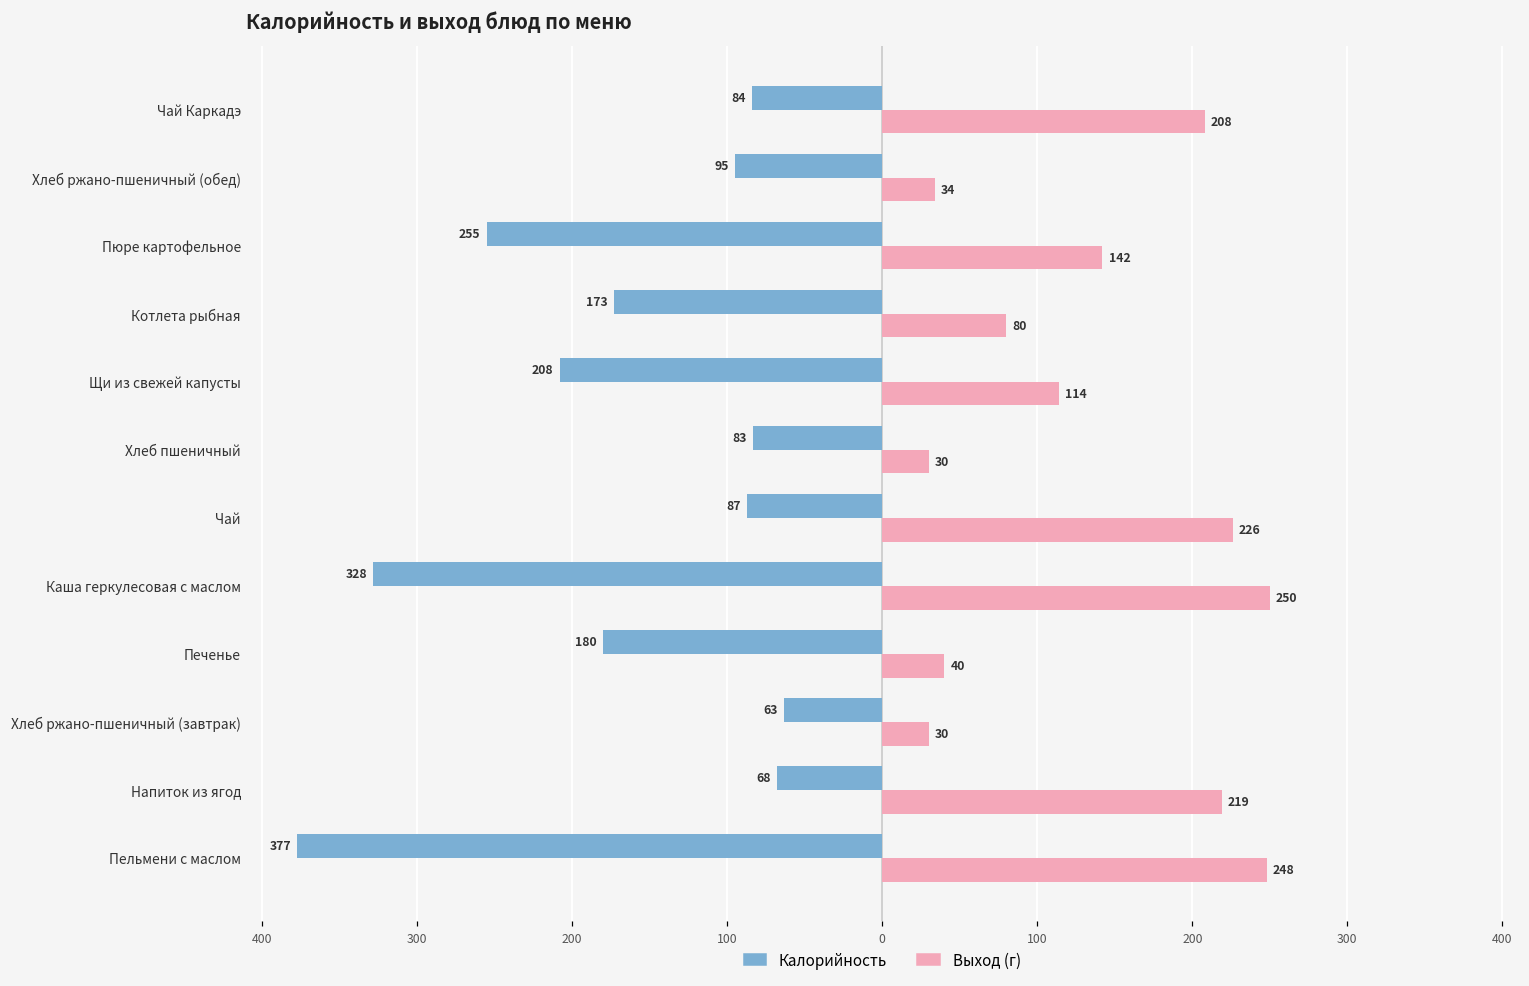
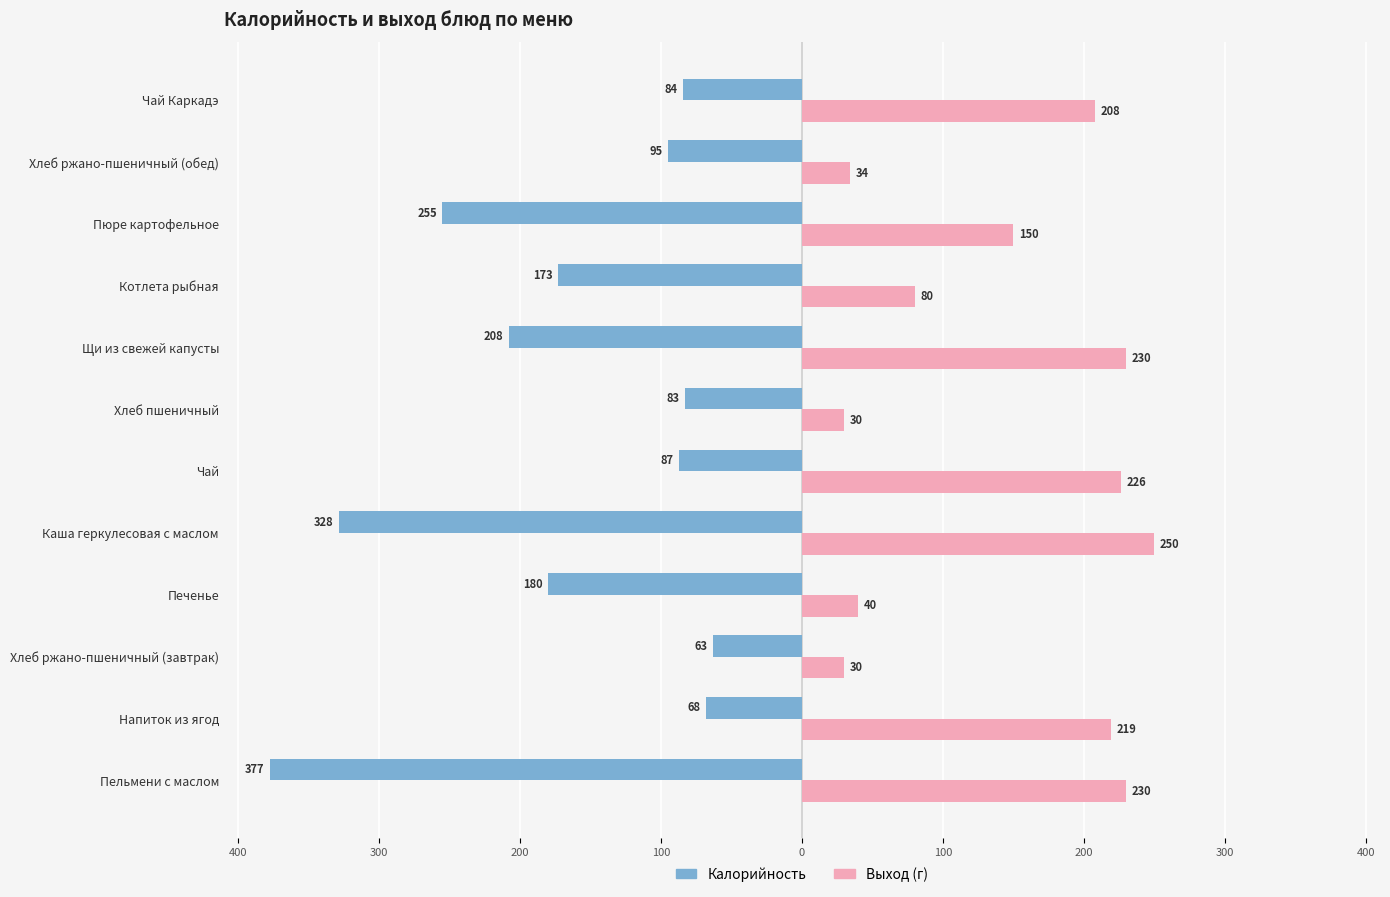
Выход (г), Пюре картофельное: 142 -> 150
Выход (г), Щи из свежей капусты: 114 -> 230
Выход (г), Пельмени с маслом: 248 -> 230
